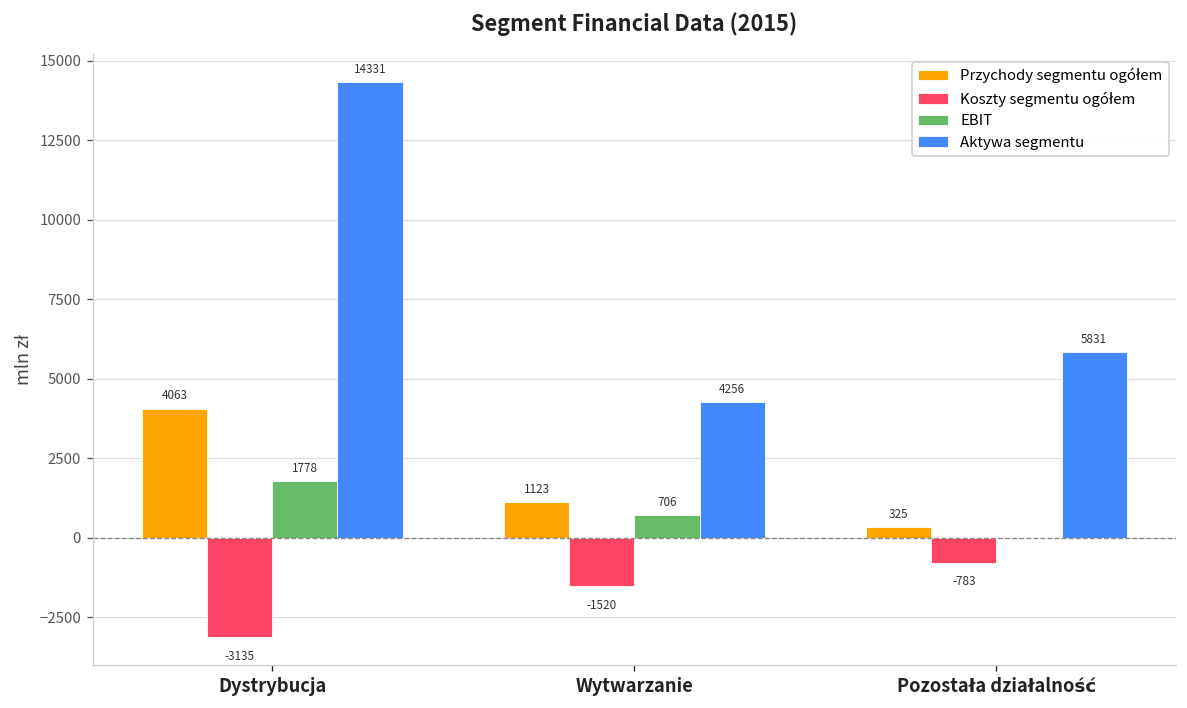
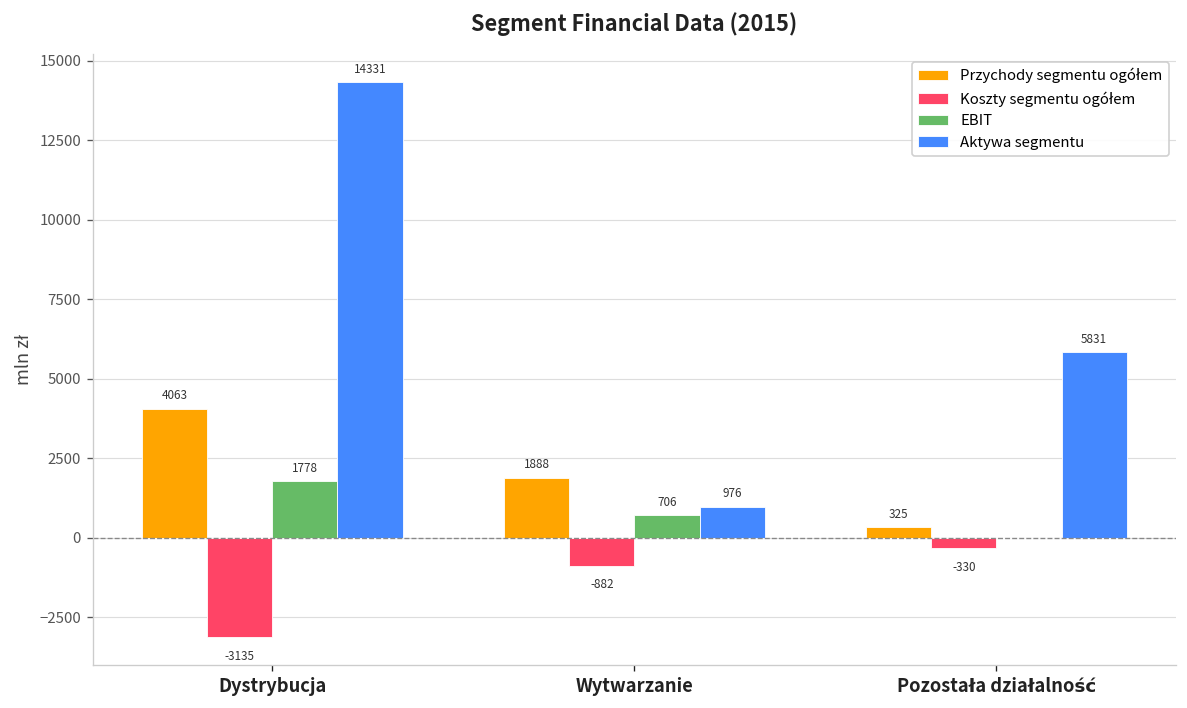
Przychody segmentu ogółem, Wytwarzanie: 1123 -> 1888
Koszty segmentu ogółem, Wytwarzanie: -1520 -> -882
Aktywa segmentu, Wytwarzanie: 4256 -> 976
Koszty segmentu ogółem, Pozostała działalność: -783 -> -330
